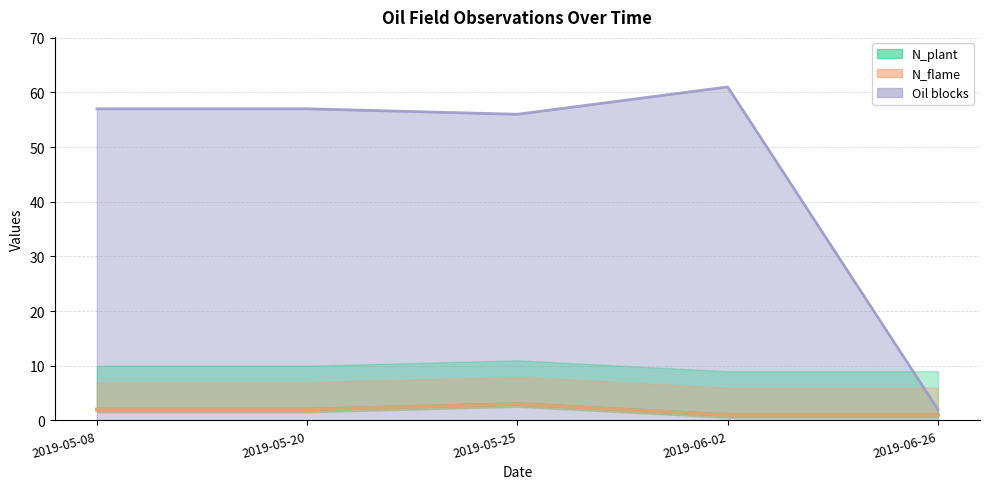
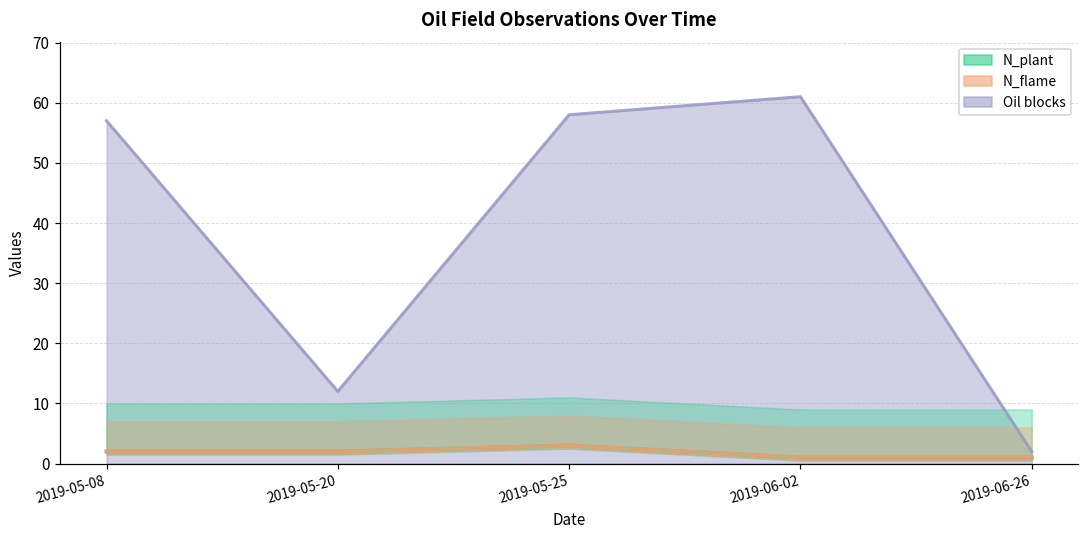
Oil blocks, 2019-05-20: 57 -> 12
Oil blocks, 2019-05-25: 56 -> 58
